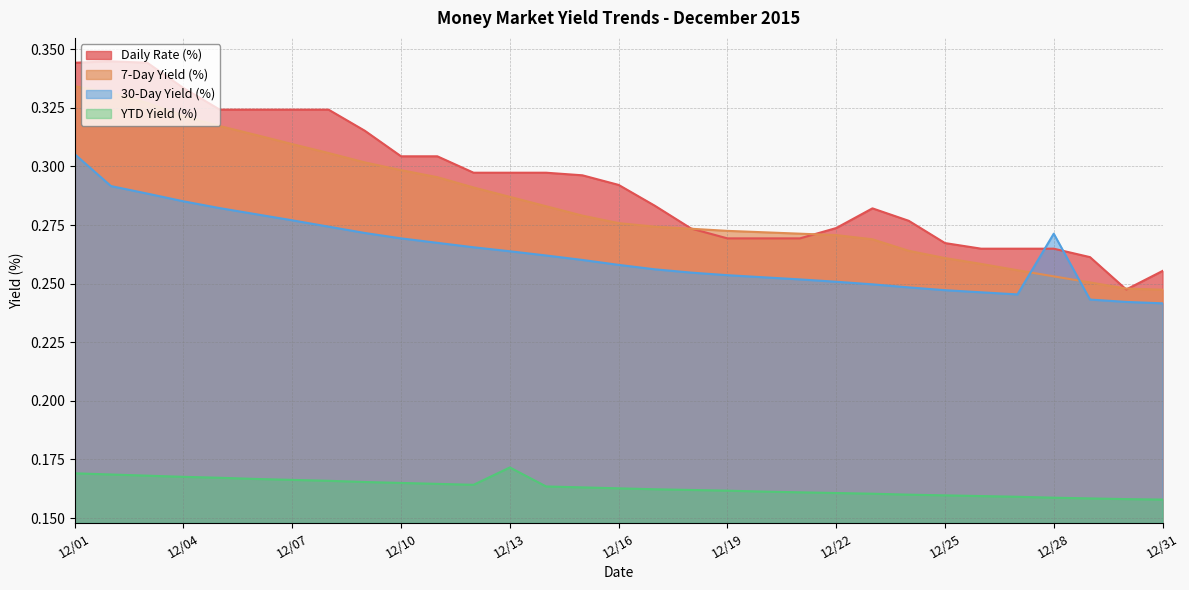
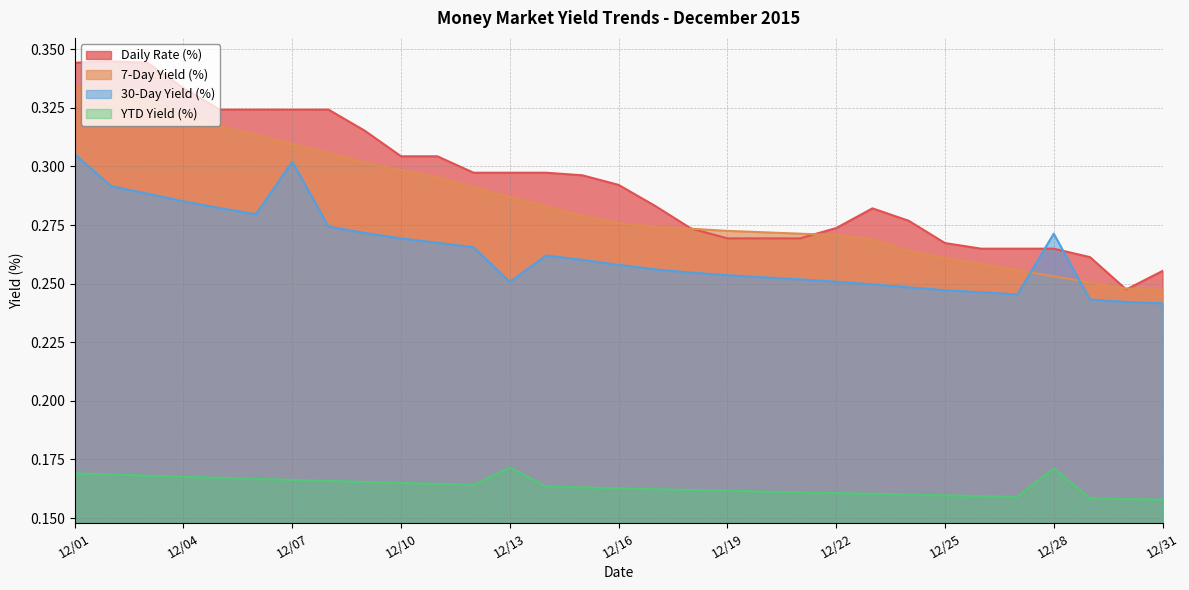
30-Day Yield (%), 12/07: 0.277 -> 0.302
30-Day Yield (%), 12/13: 0.264 -> 0.251
YTD Yield (%), 12/28: 0.159 -> 0.171
